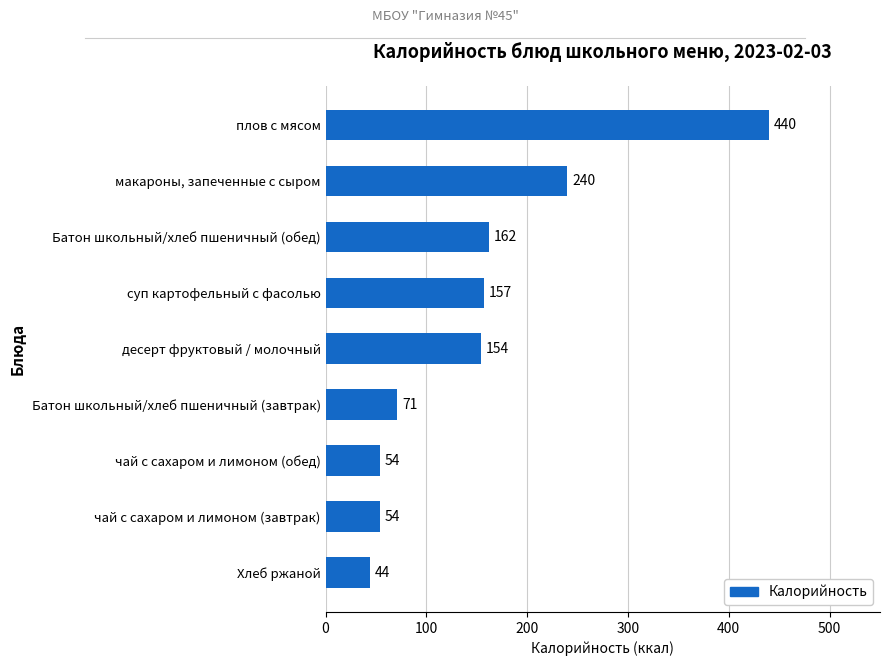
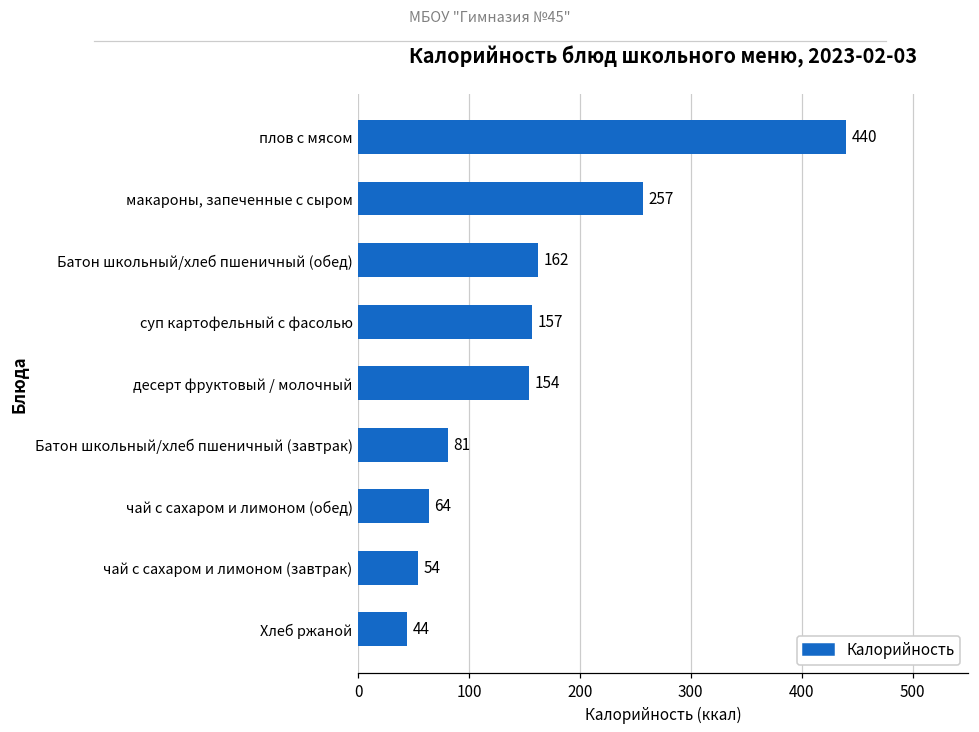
макароны, запеченные с сыром: 240 -> 257
Батон школьный/хлеб пшеничный (завтрак): 71 -> 81
чай с сахаром и лимоном (обед): 54 -> 64
